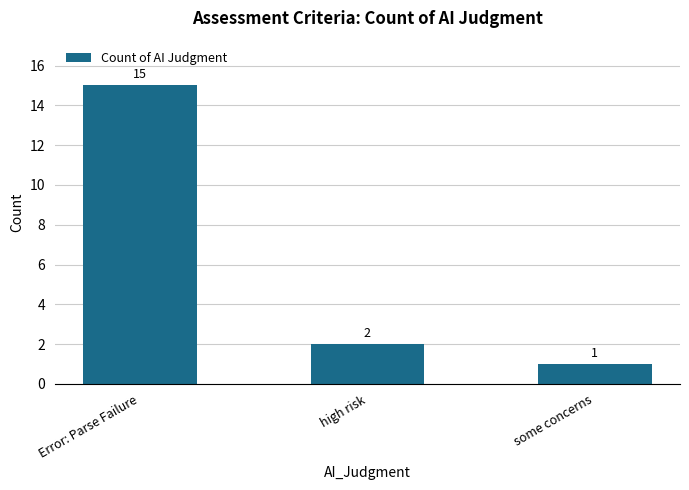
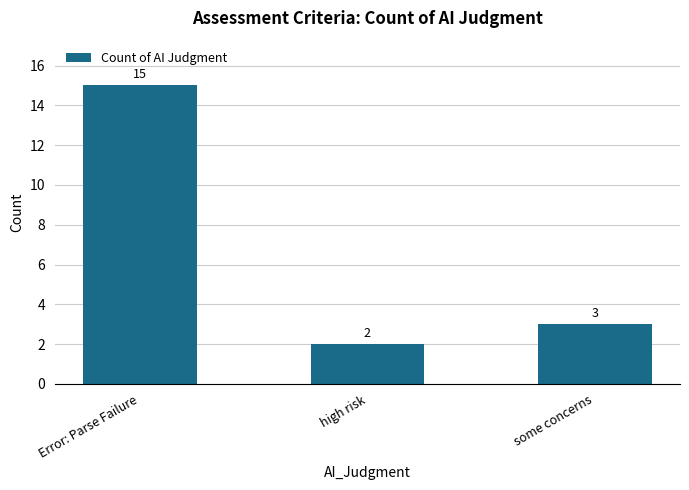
some concerns: 1 -> 3
